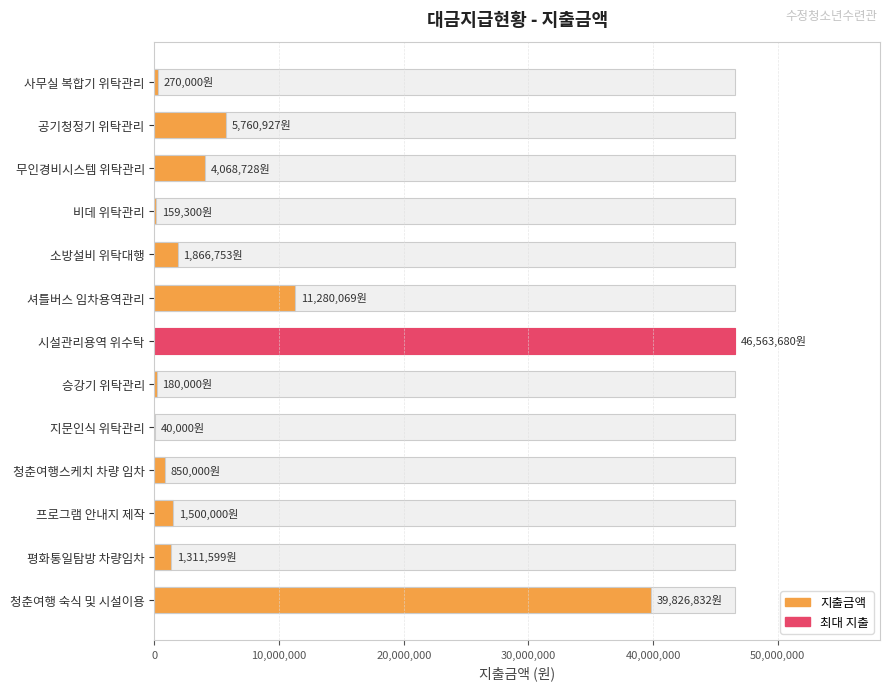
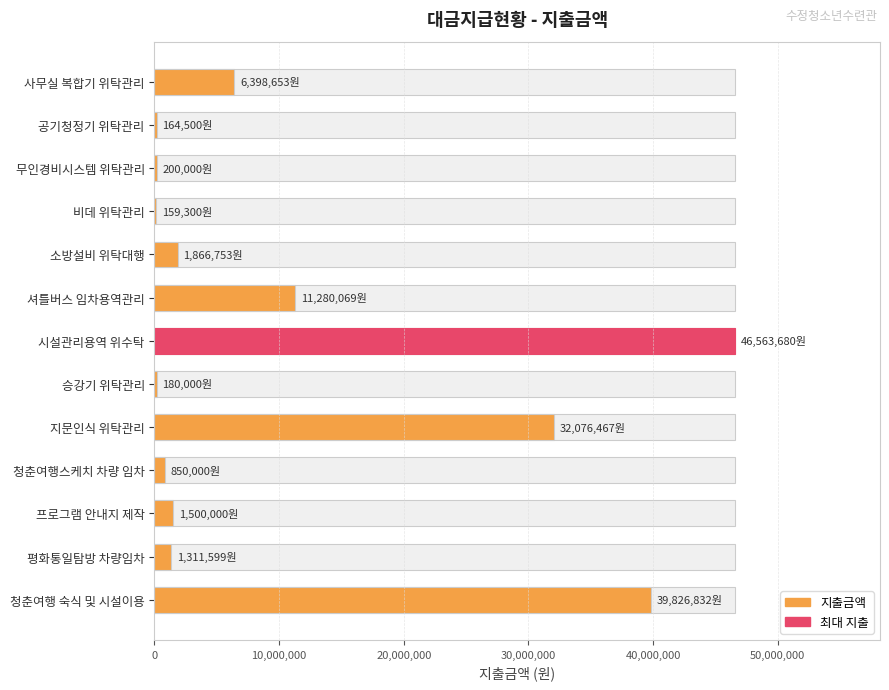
지출금액, 사무실 복합기 위탁관리: 270,000원 -> 6,398,653원
지출금액, 공기청정기 위탁관리: 5,760,927원 -> 164,500원
지출금액, 무인경비시스템 위탁관리: 4,068,728원 -> 200,000원
지출금액, 지문인식 위탁관리: 40,000원 -> 32,076,467원
